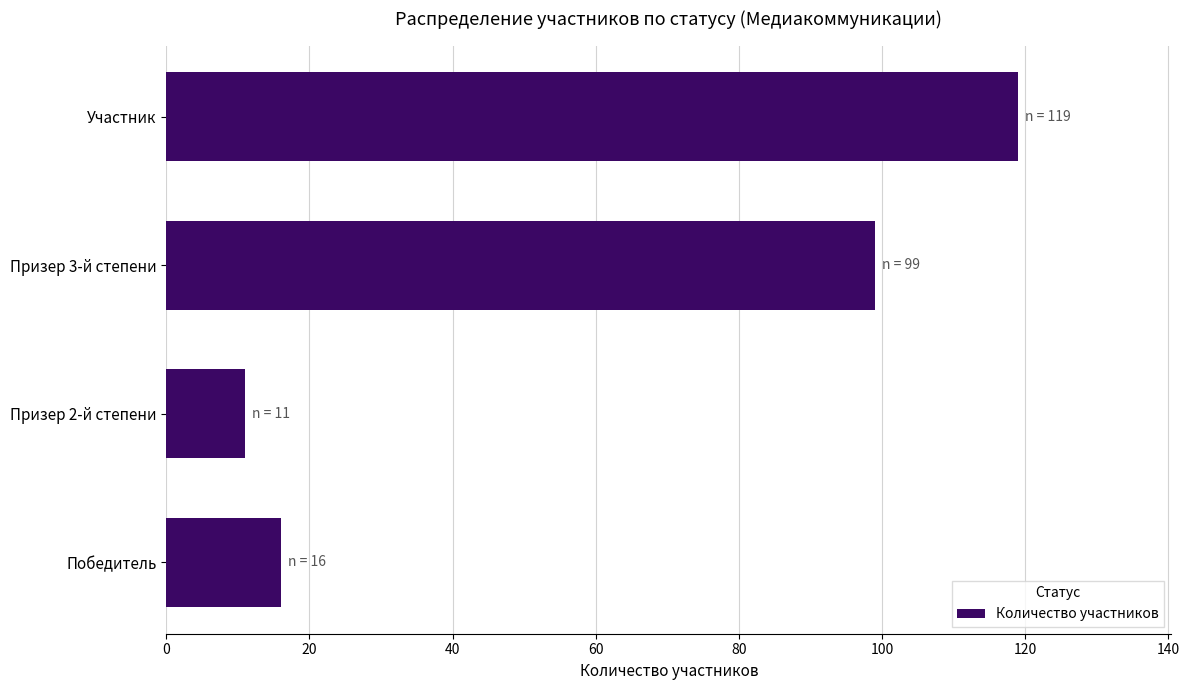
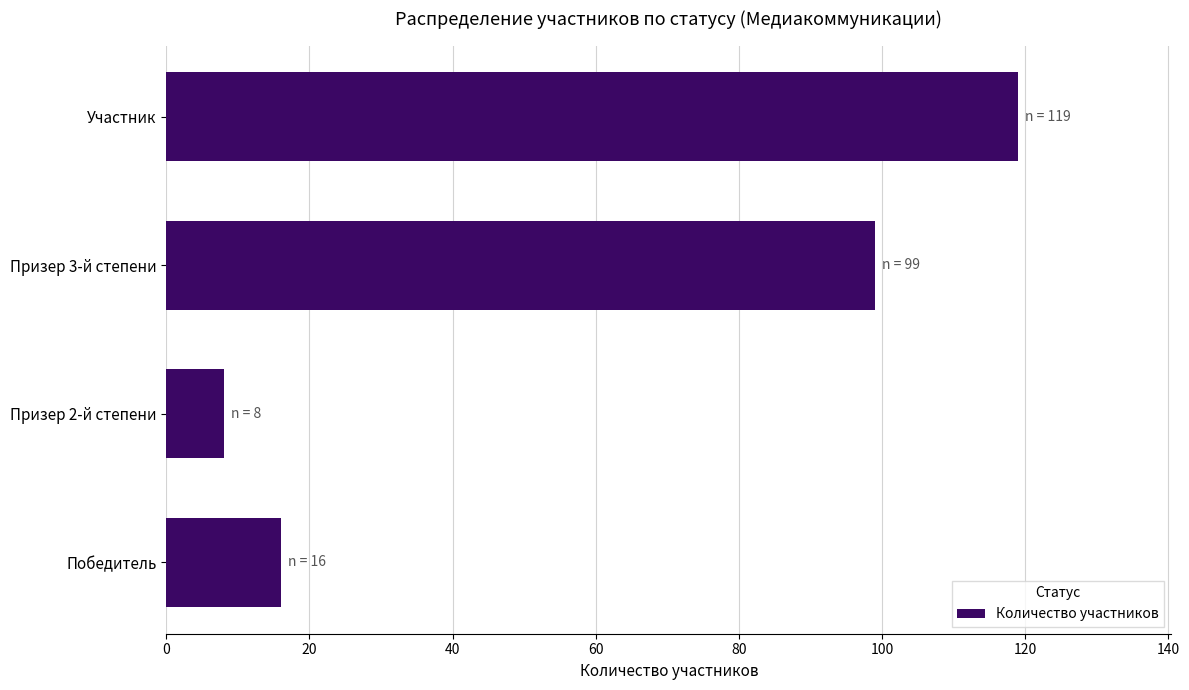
Призер 2-й степени: 11 -> 8
